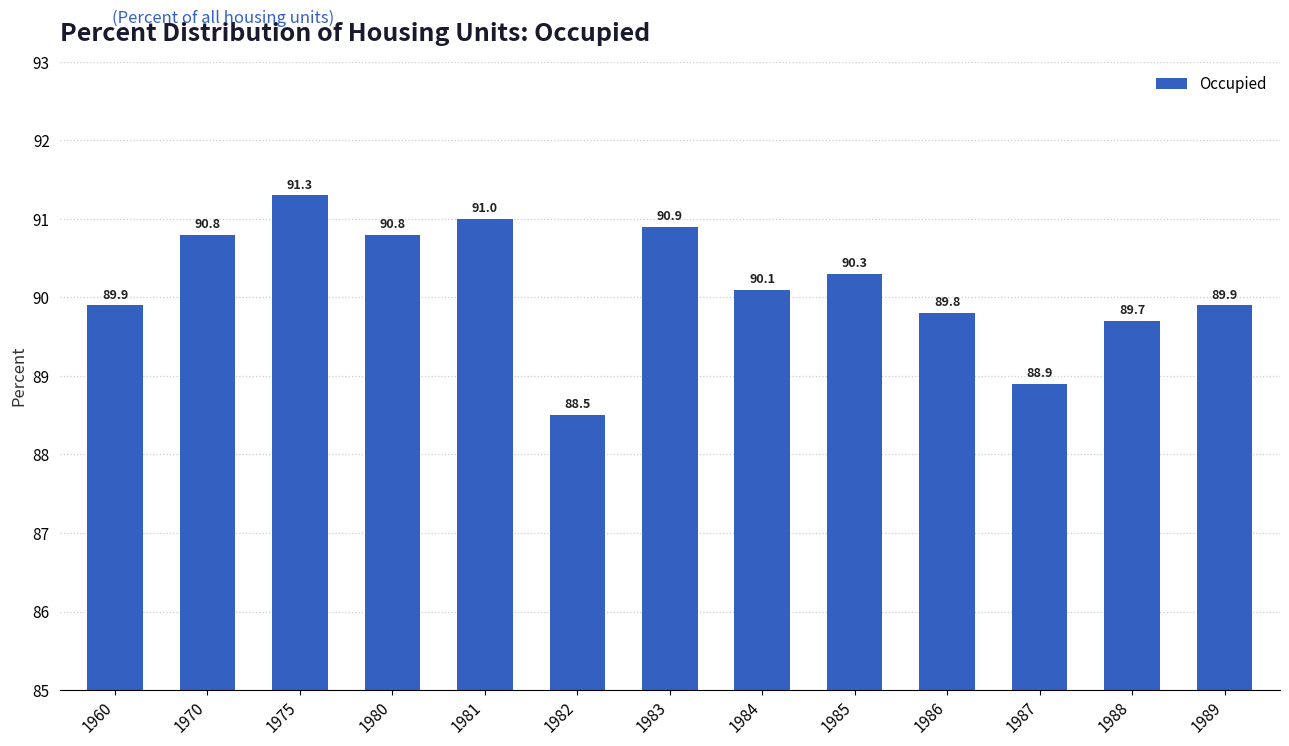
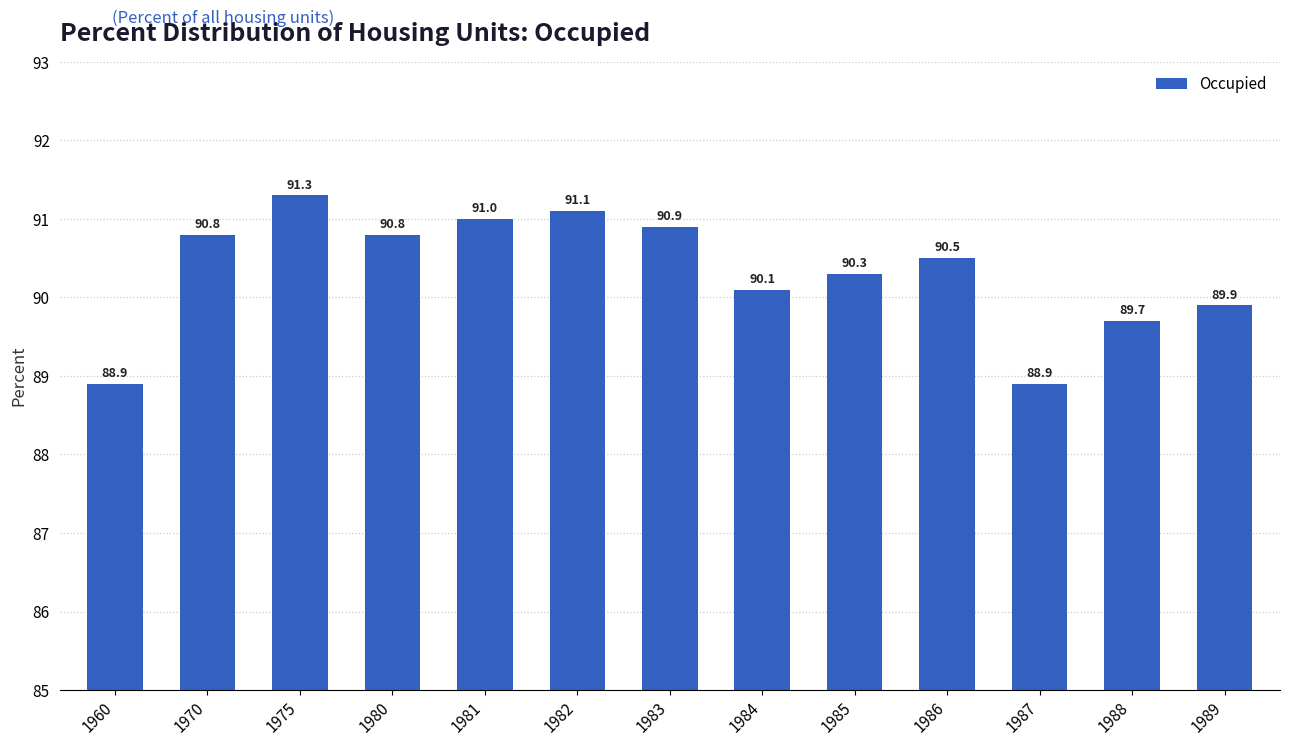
1960: 89.9 -> 88.9
1982: 88.5 -> 91.1
1986: 89.8 -> 90.5
